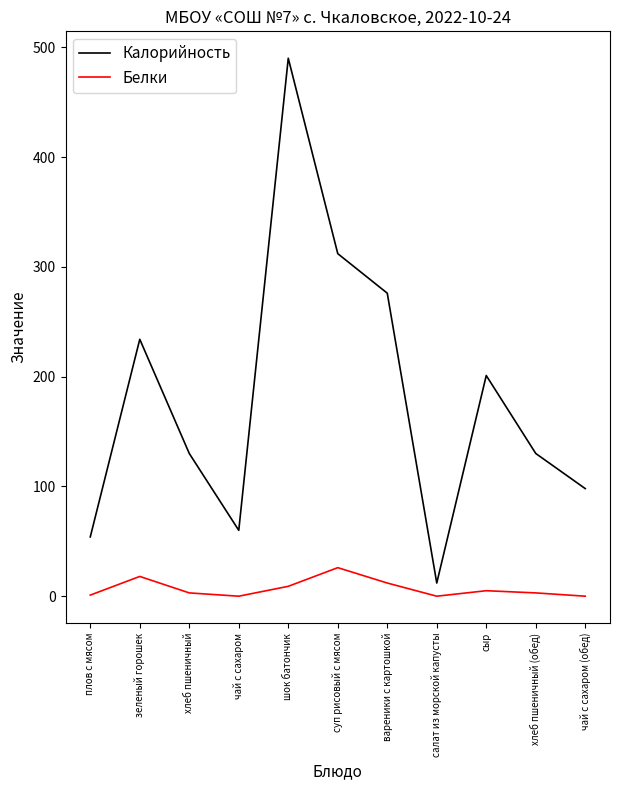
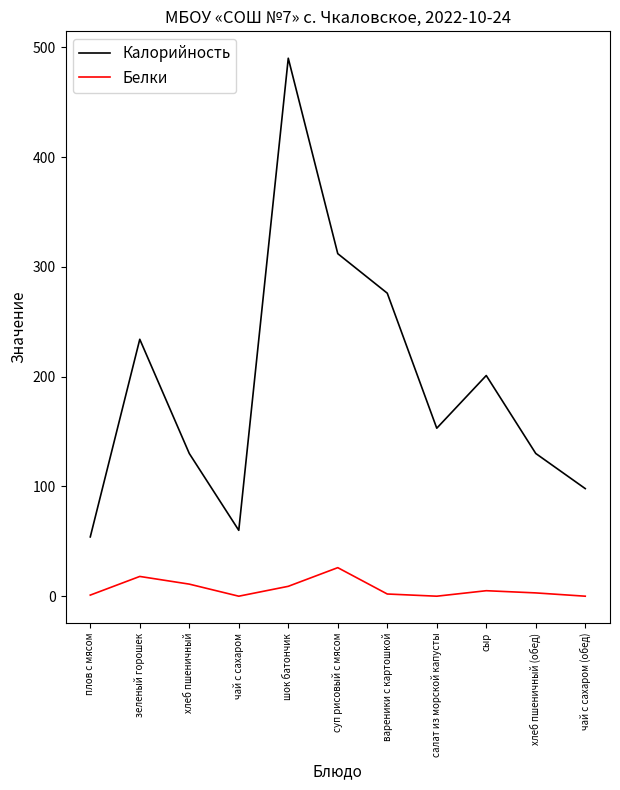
Белки, хлеб пшеничный: 3 -> 11
Белки, вареники с картошкой: 12 -> 2
Калорийность, салат из морской капусты: 12 -> 153
